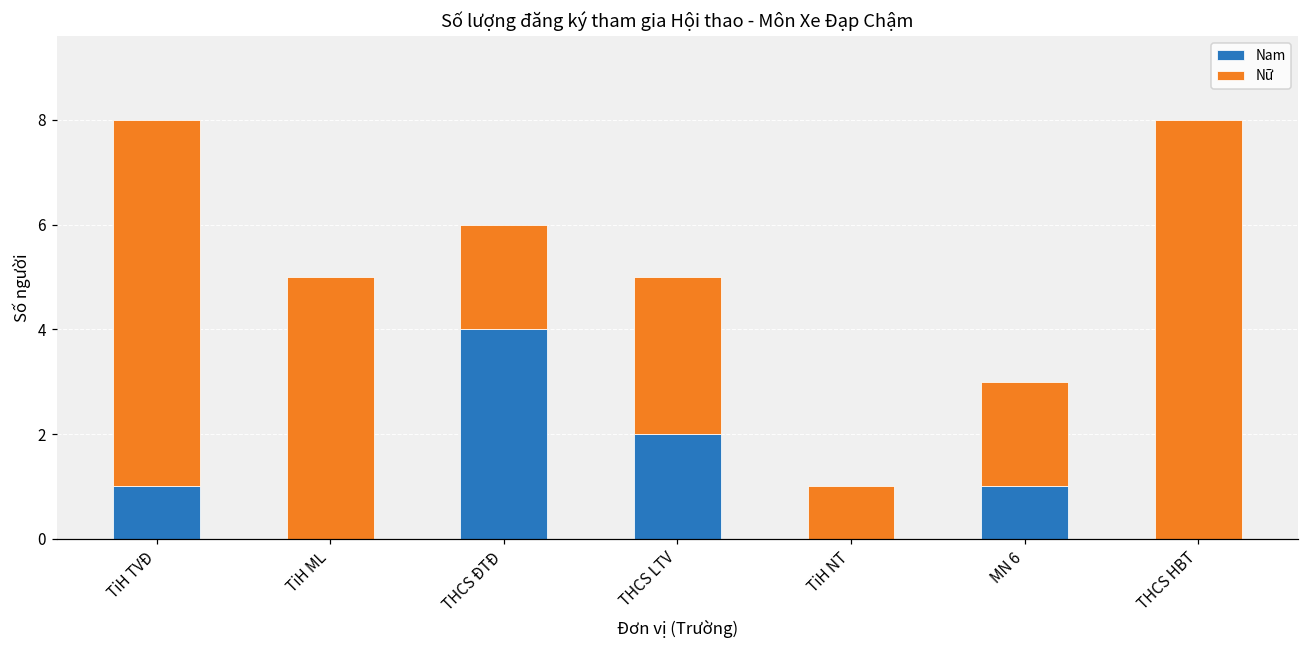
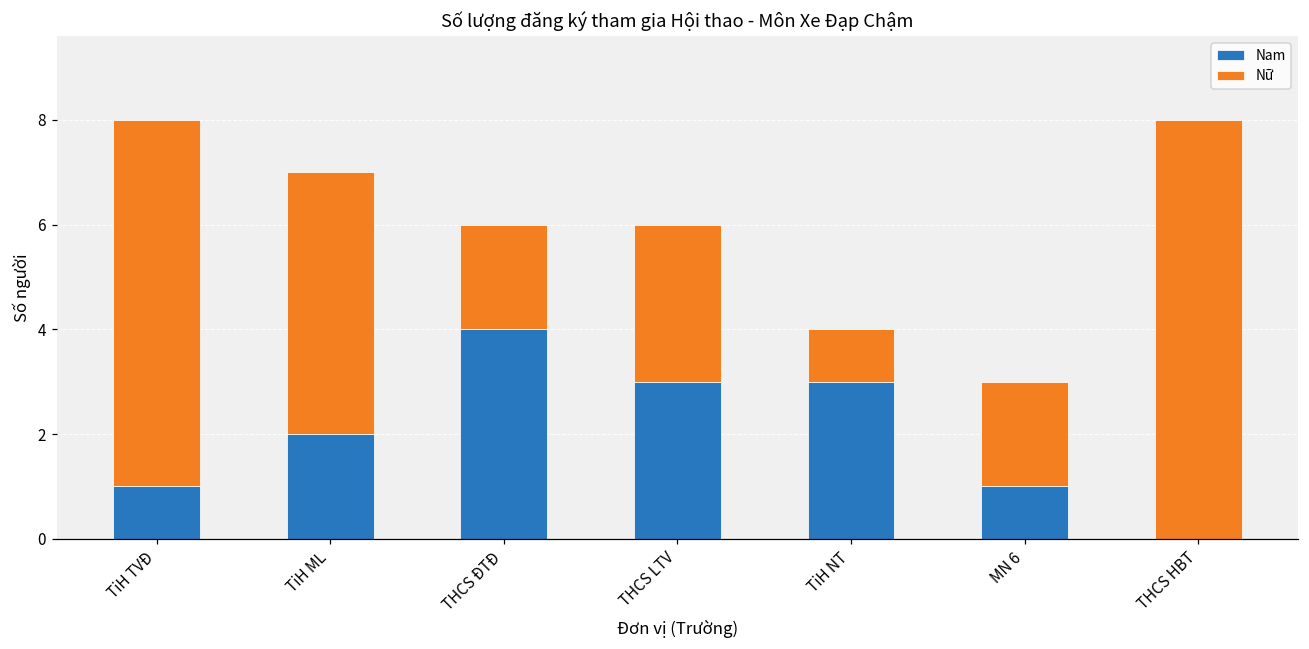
Nam, TiH ML: 0 -> 2
Nam, THCS LTV: 2 -> 3
Nam, TiH NT: 0 -> 3
